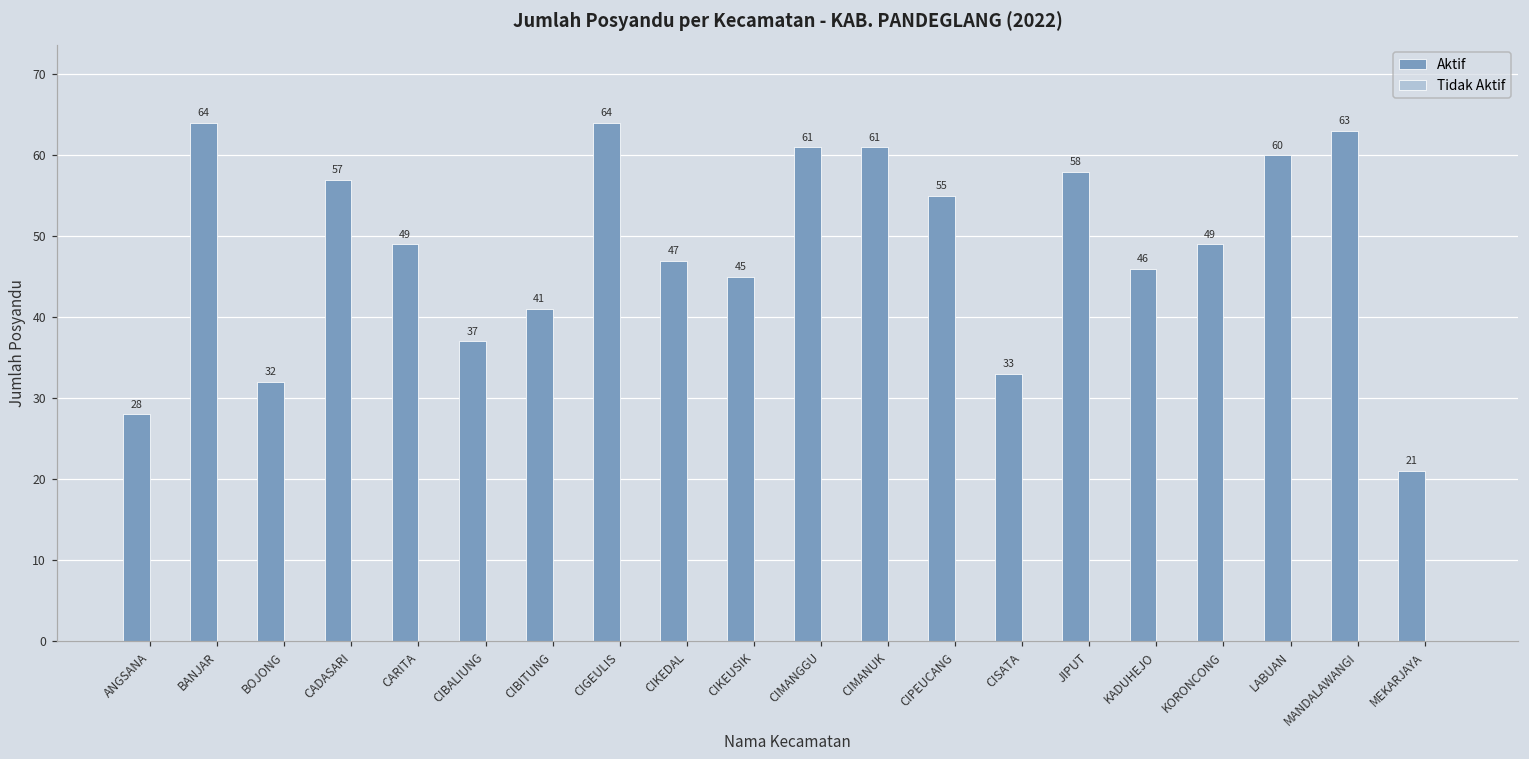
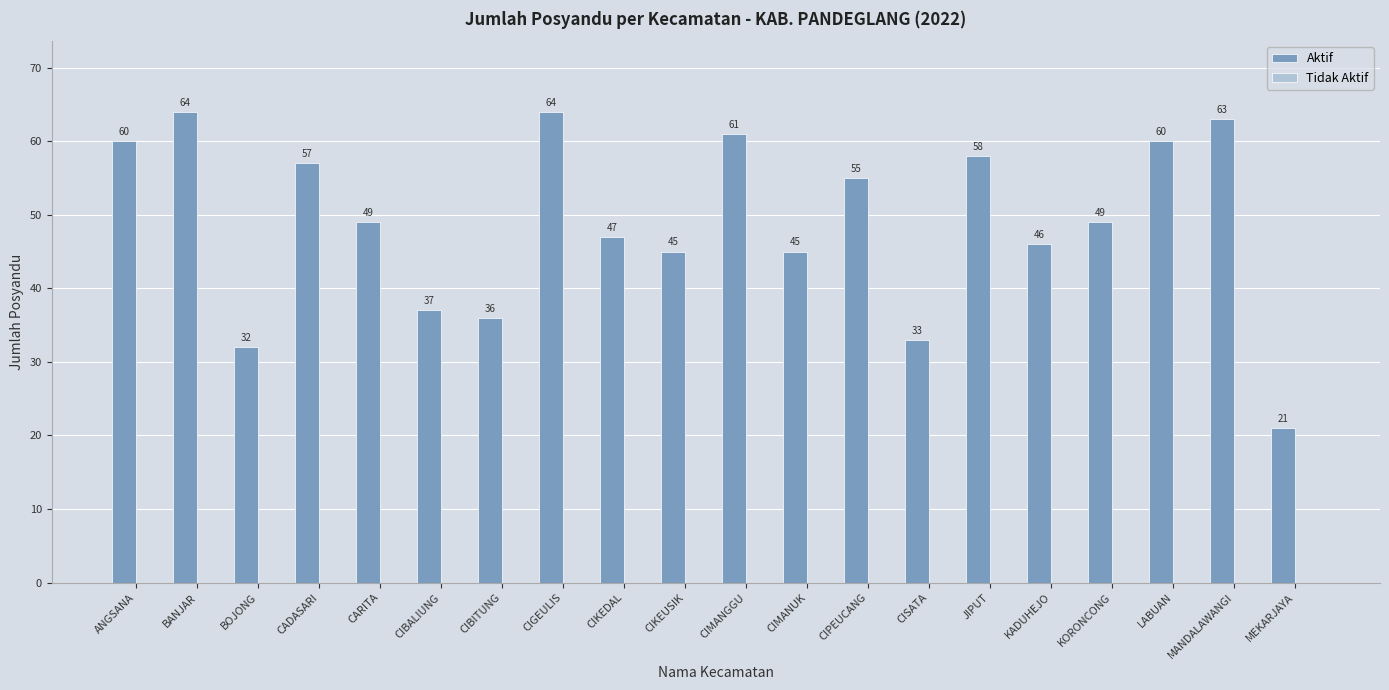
Aktif, ANGSANA: 28 -> 60
Aktif, CIBITUNG: 41 -> 36
Aktif, CIMANUK: 61 -> 45
